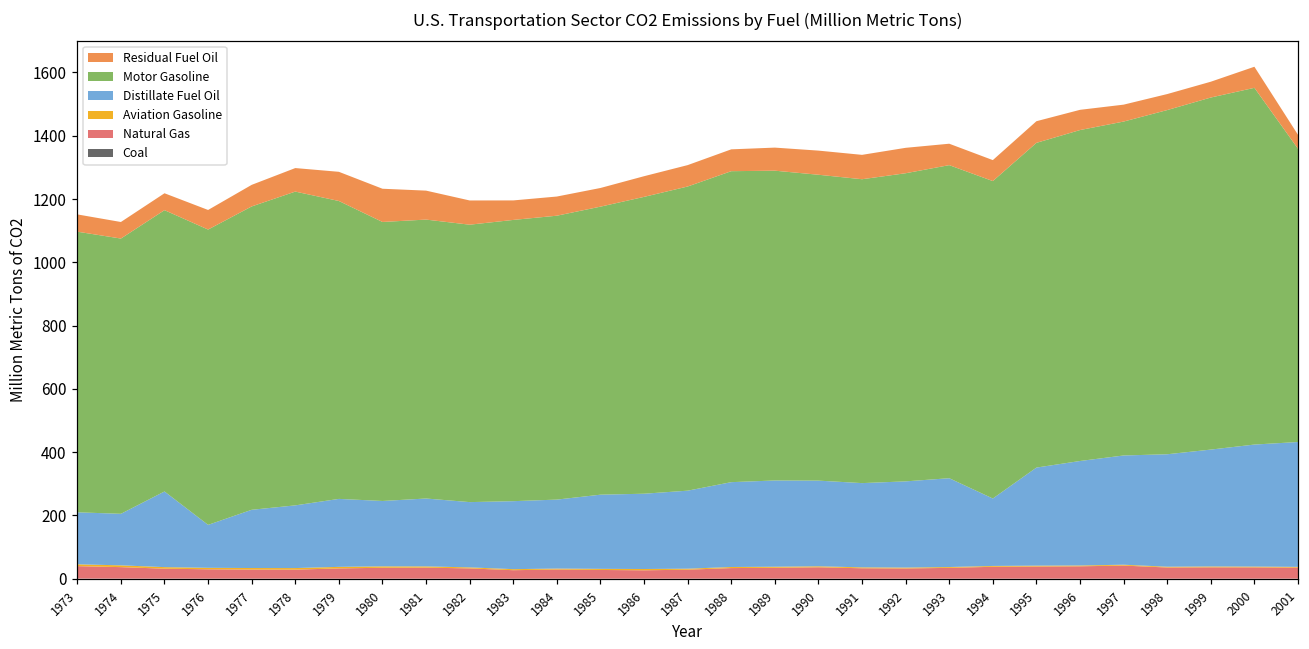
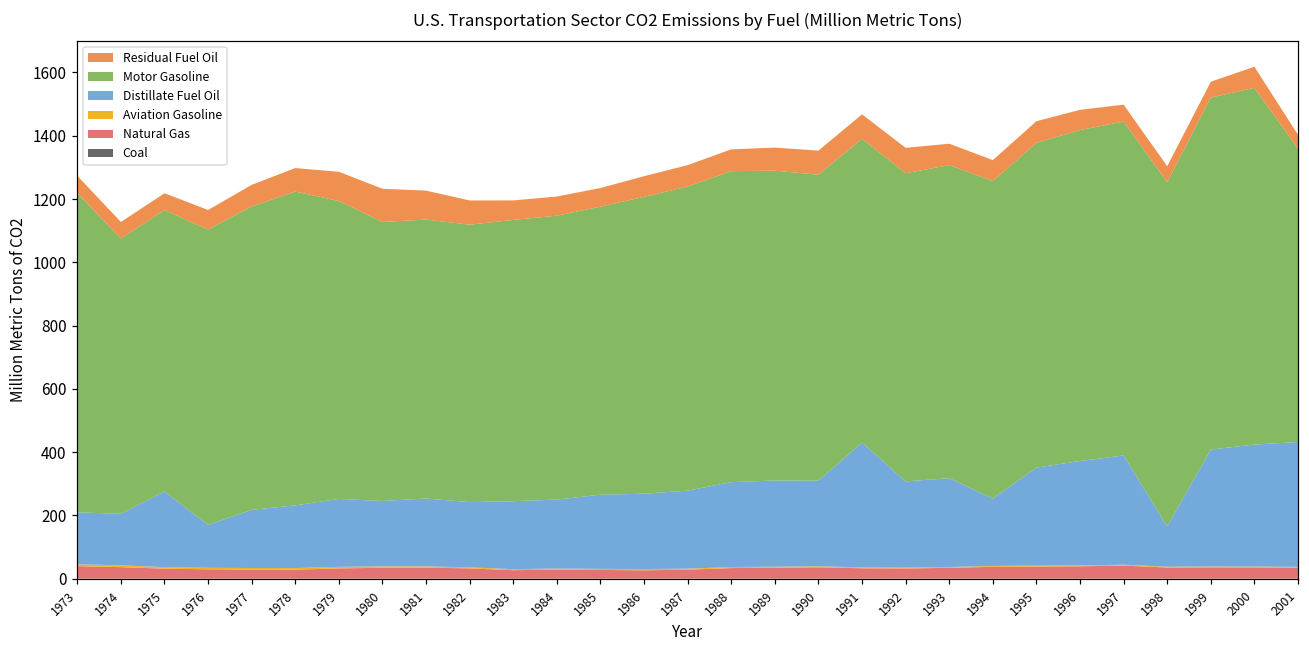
Motor Gasoline, 1973: 890 -> 1010
Distillate Fuel Oil, 1991: 270 -> 390
Distillate Fuel Oil, 1998: 360 -> 130
